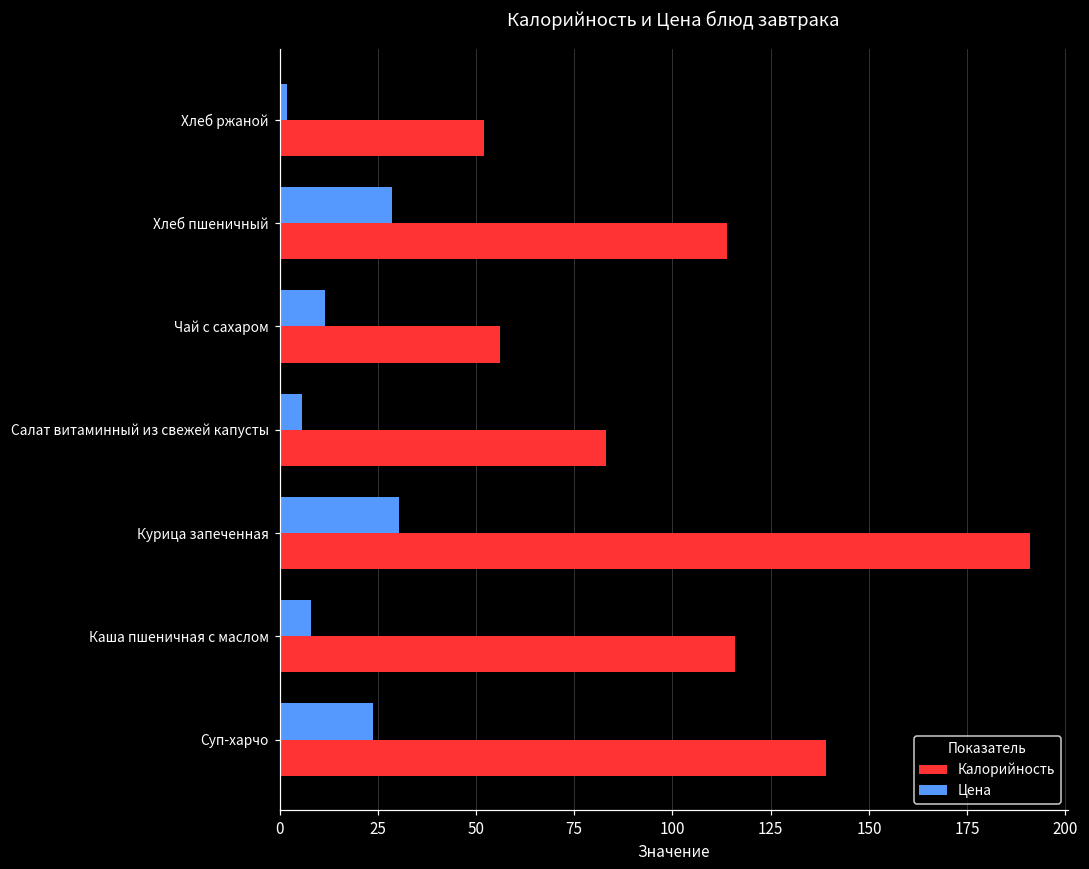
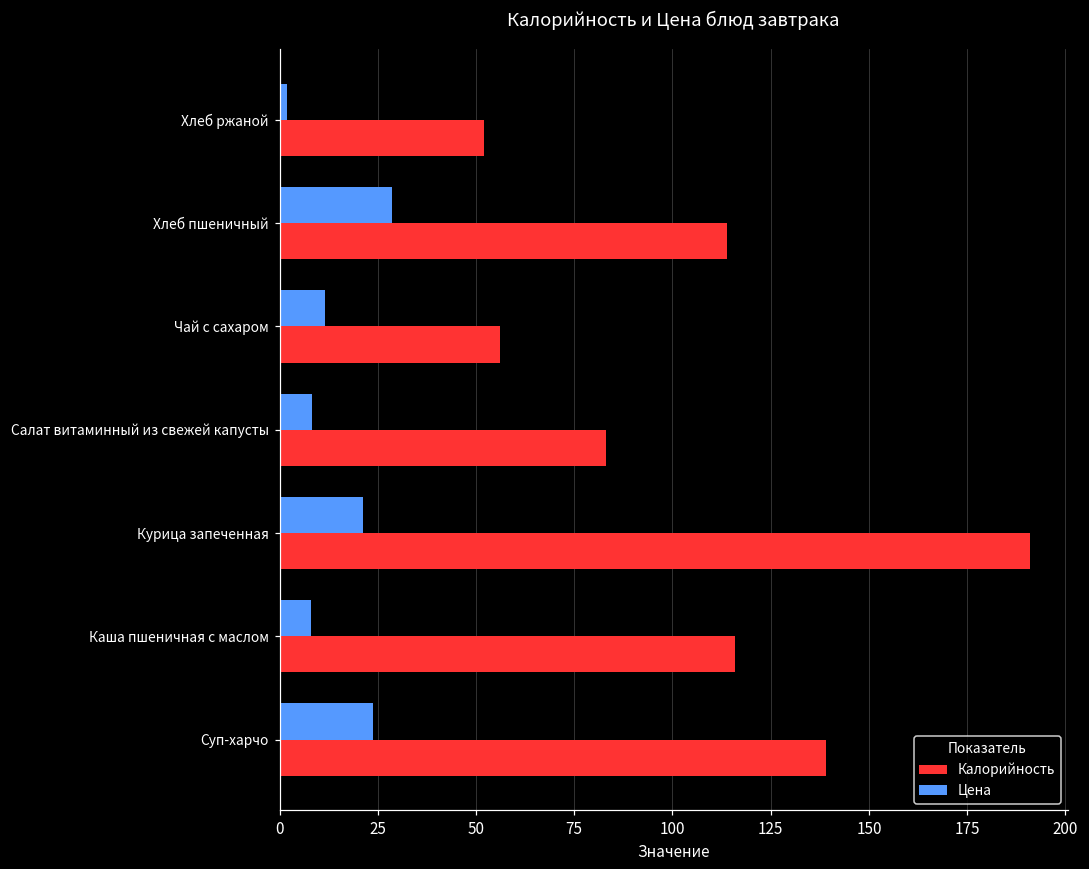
Цена, Салат витаминный из свежей капусты: 6 -> 8
Цена, Курица запеченная: 30 -> 21
